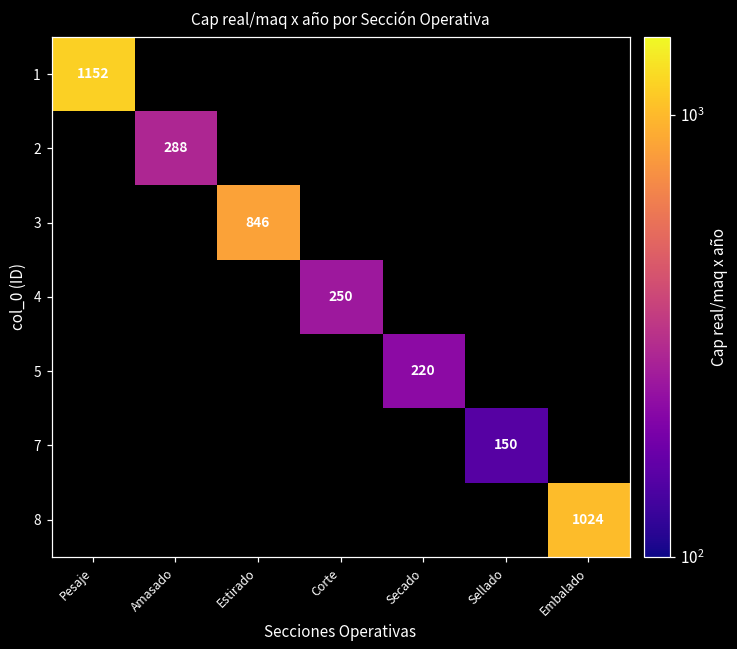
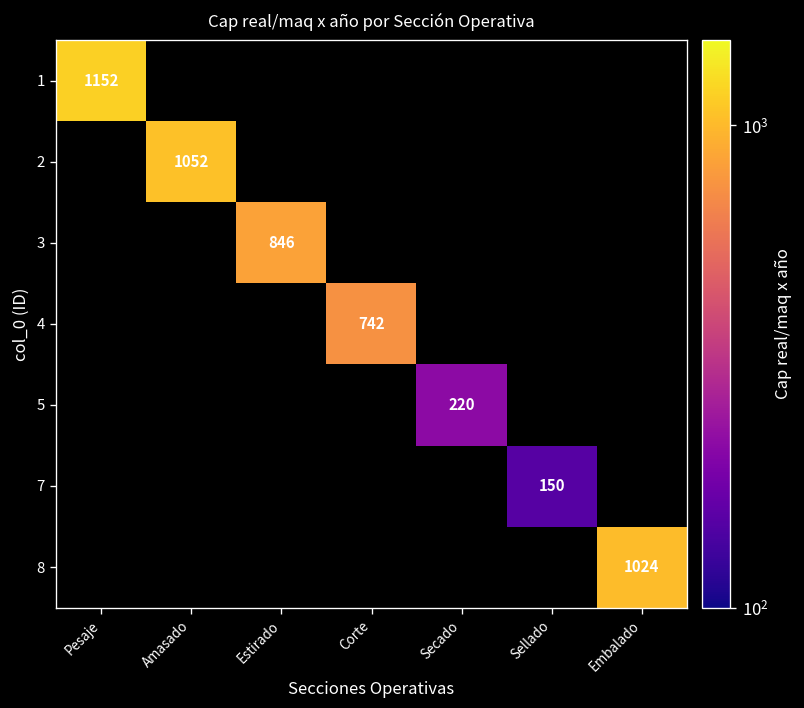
2, Amasado: 288 -> 1052
4, Corte: 250 -> 742
